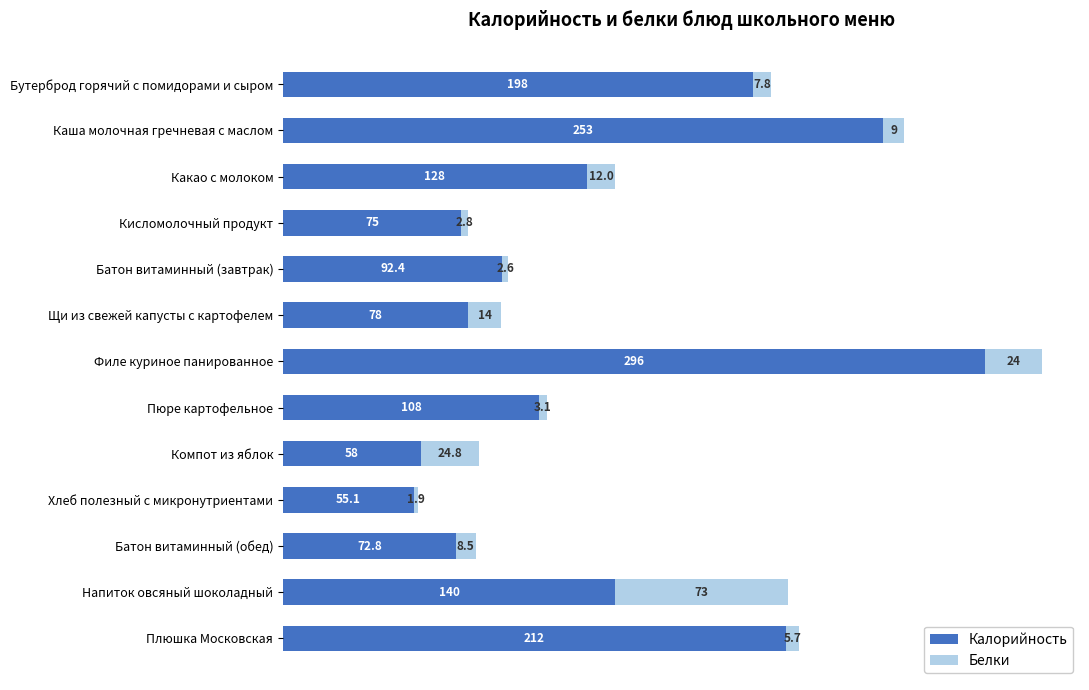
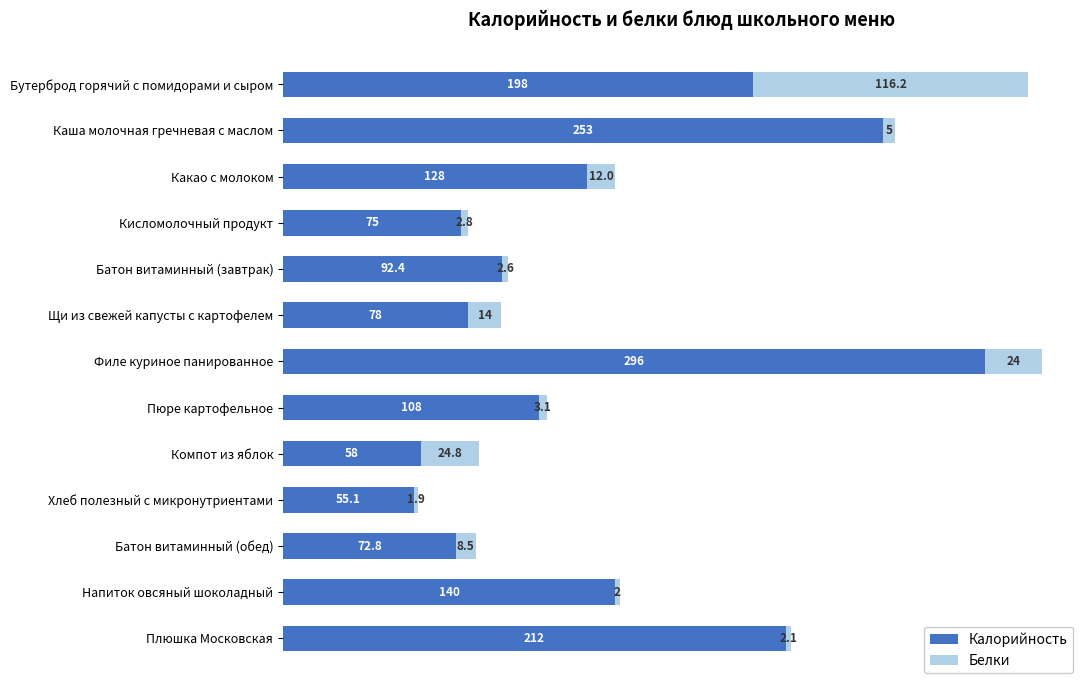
Белки, Бутерброд горячий с помидорами и сыром: 7.8 -> 116.2
Белки, Каша молочная гречневая с маслом: 9 -> 5
Белки, Напиток овсяный шоколадный: 73 -> 2
Белки, Плюшка Московская: 5.7 -> 2.1
